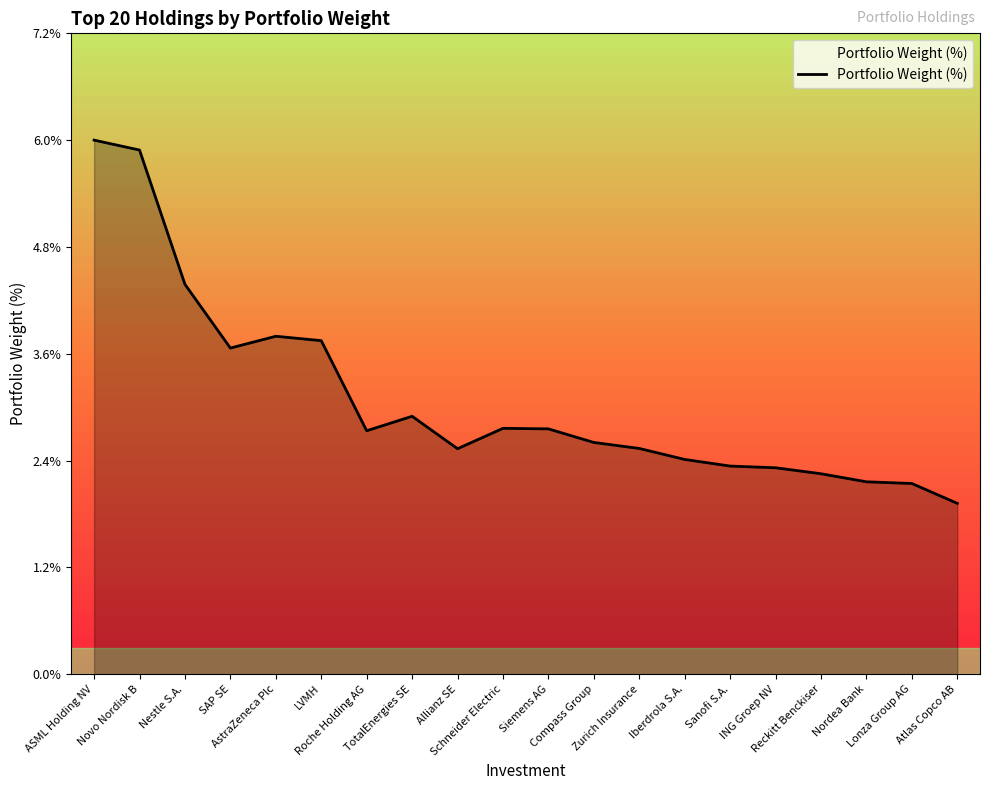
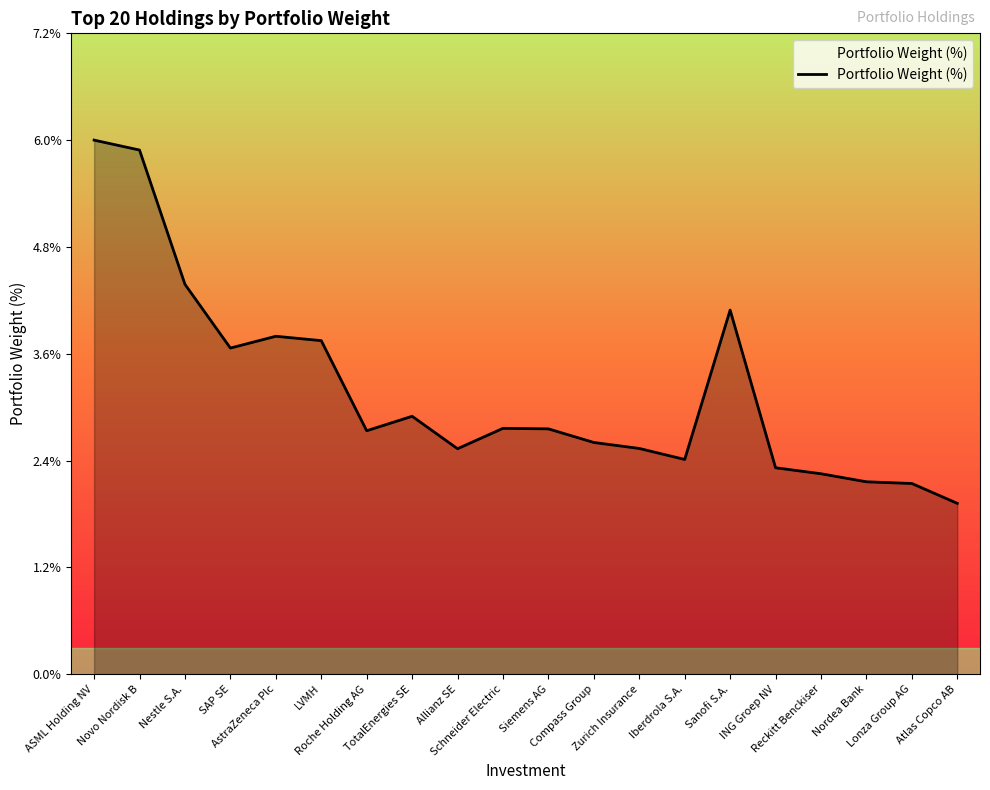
Sanofi S.A.: 2.3% -> 4.1%
